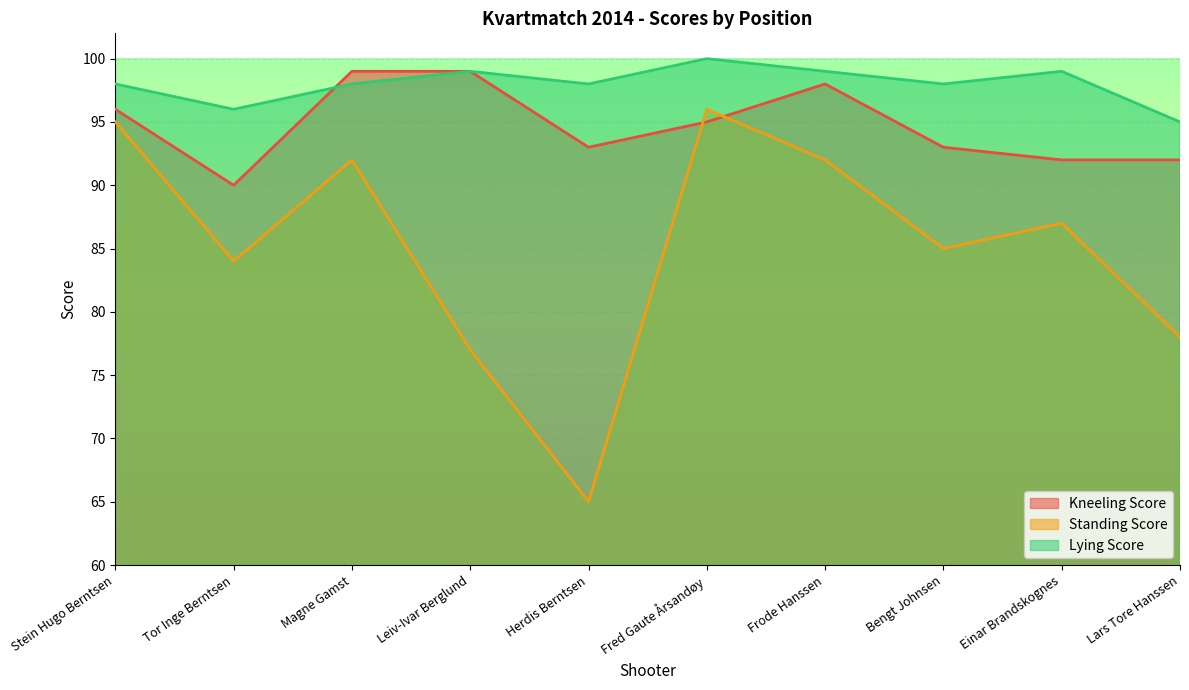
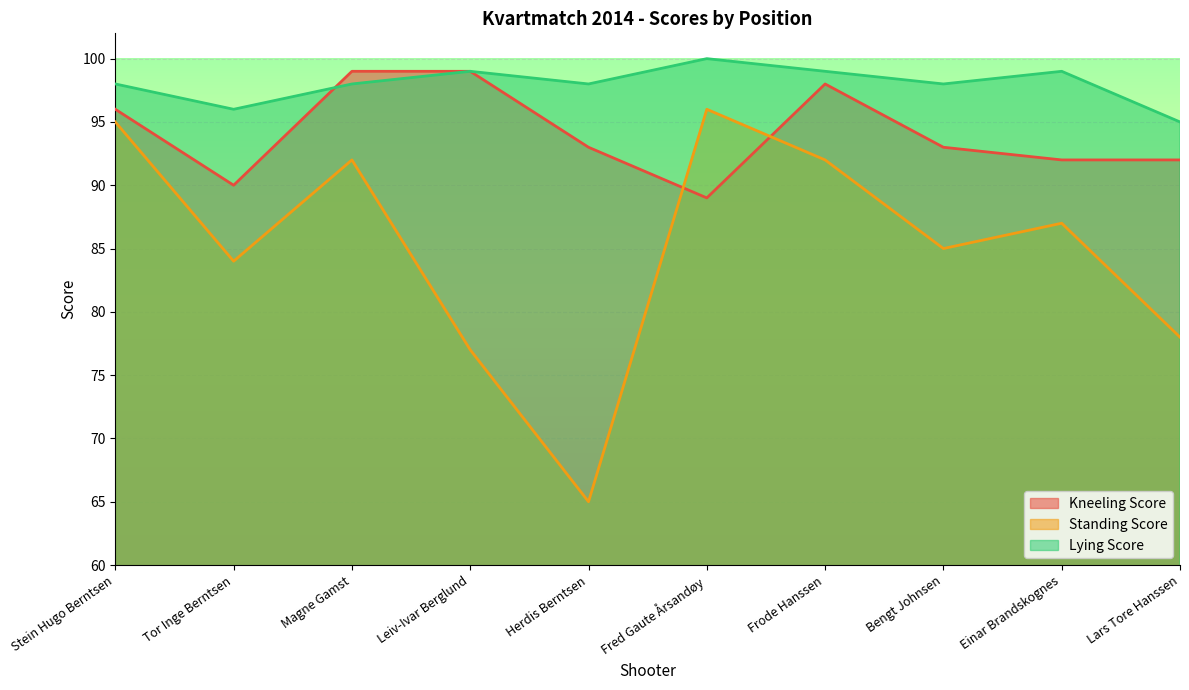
Kneeling Score, Fred Gaute Årsandøy: 95 -> 89
